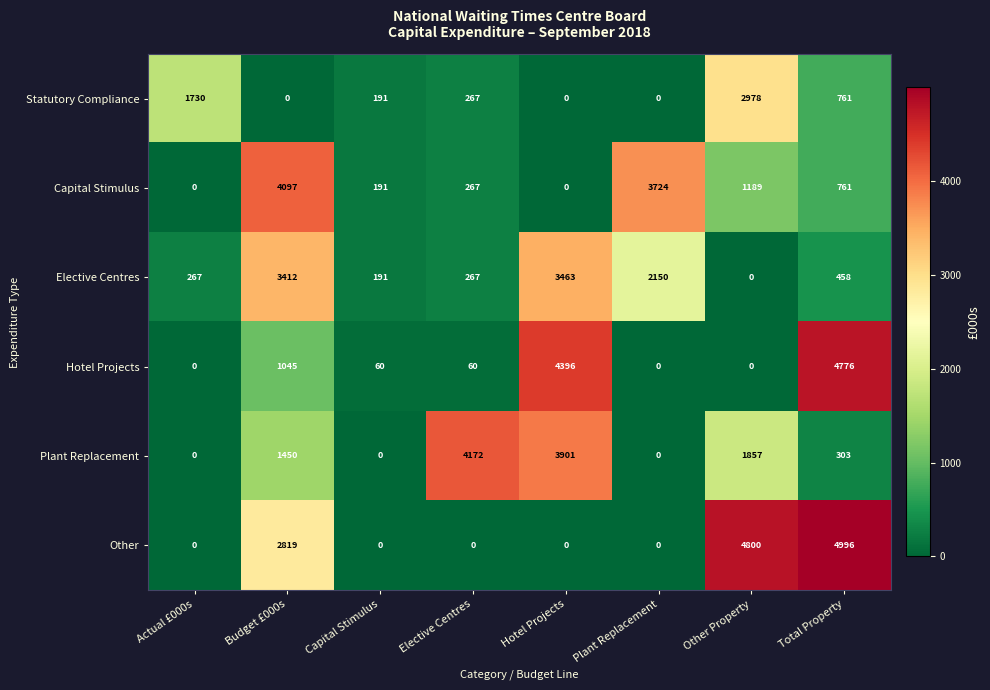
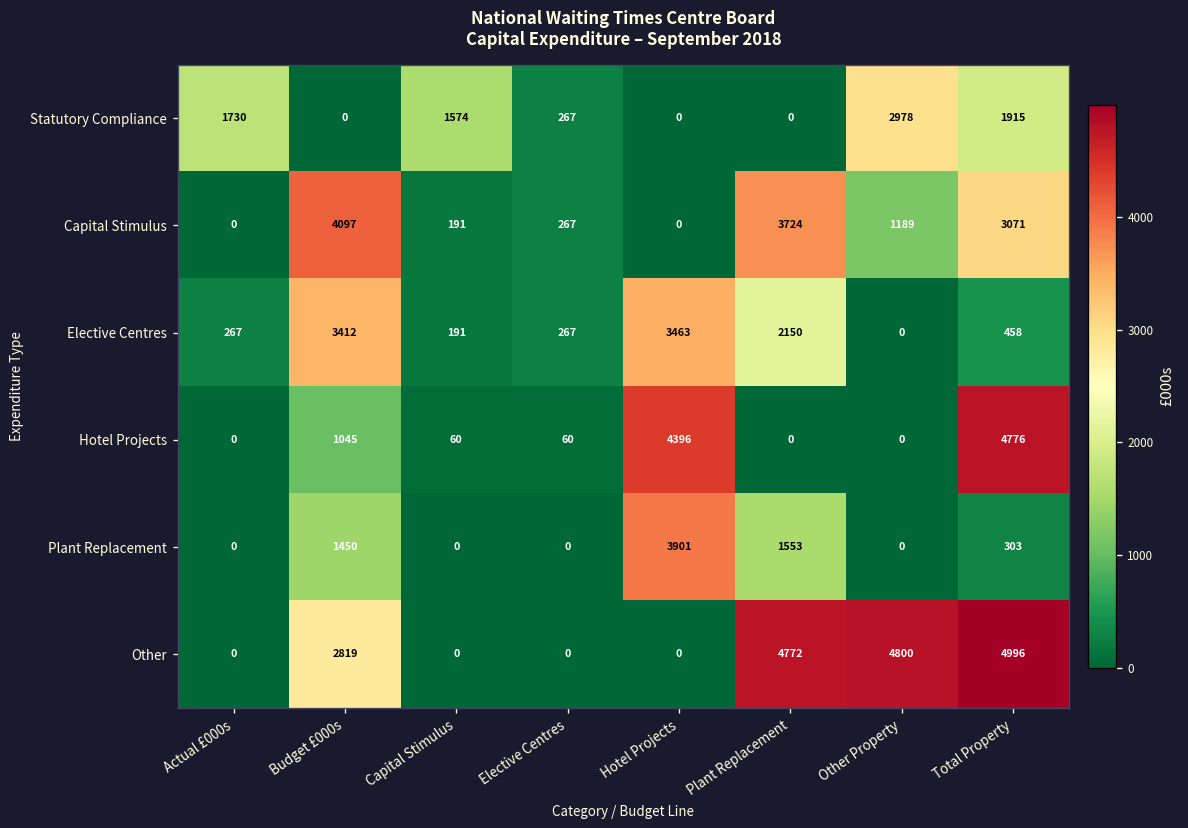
Statutory Compliance, Capital Stimulus: 191 -> 1574
Statutory Compliance, Total Property: 761 -> 1915
Capital Stimulus, Total Property: 761 -> 3071
Plant Replacement, Elective Centres: 4172 -> 0
Plant Replacement, Plant Replacement: 0 -> 1553
Plant Replacement, Other Property: 1857 -> 0
Other, Plant Replacement: 0 -> 4772
